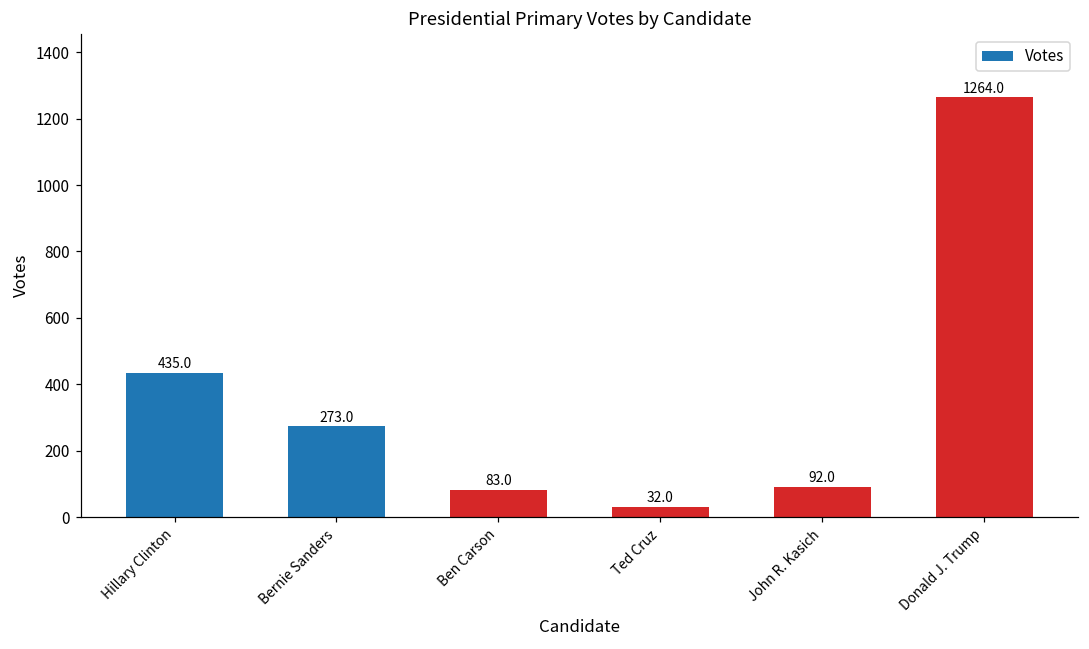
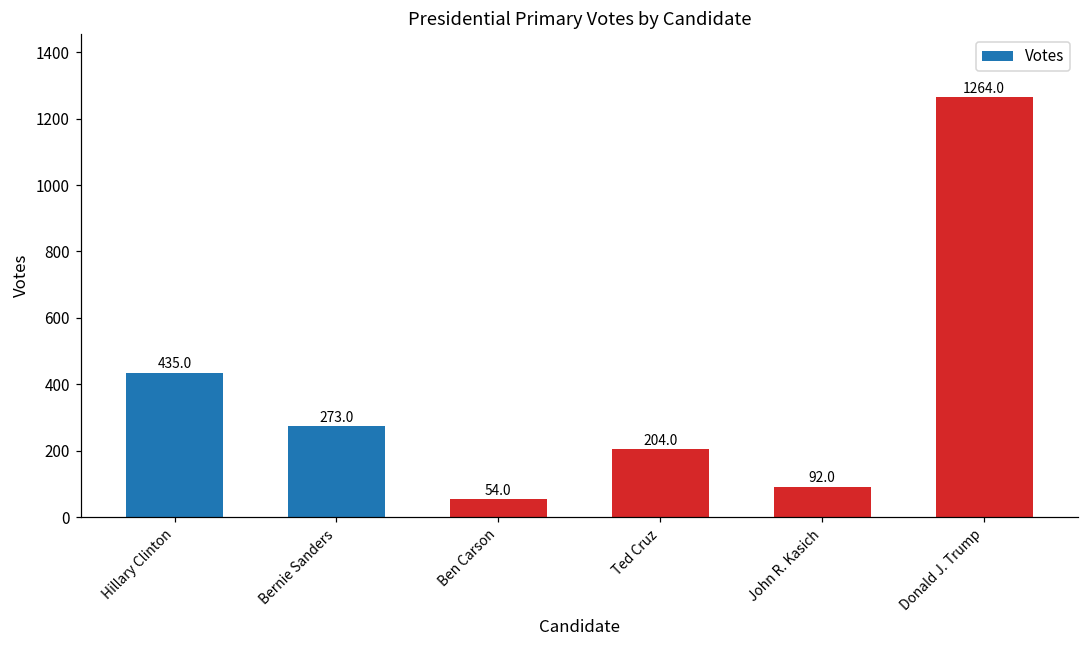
Ben Carson: 83.0 -> 54.0
Ted Cruz: 32.0 -> 204.0
